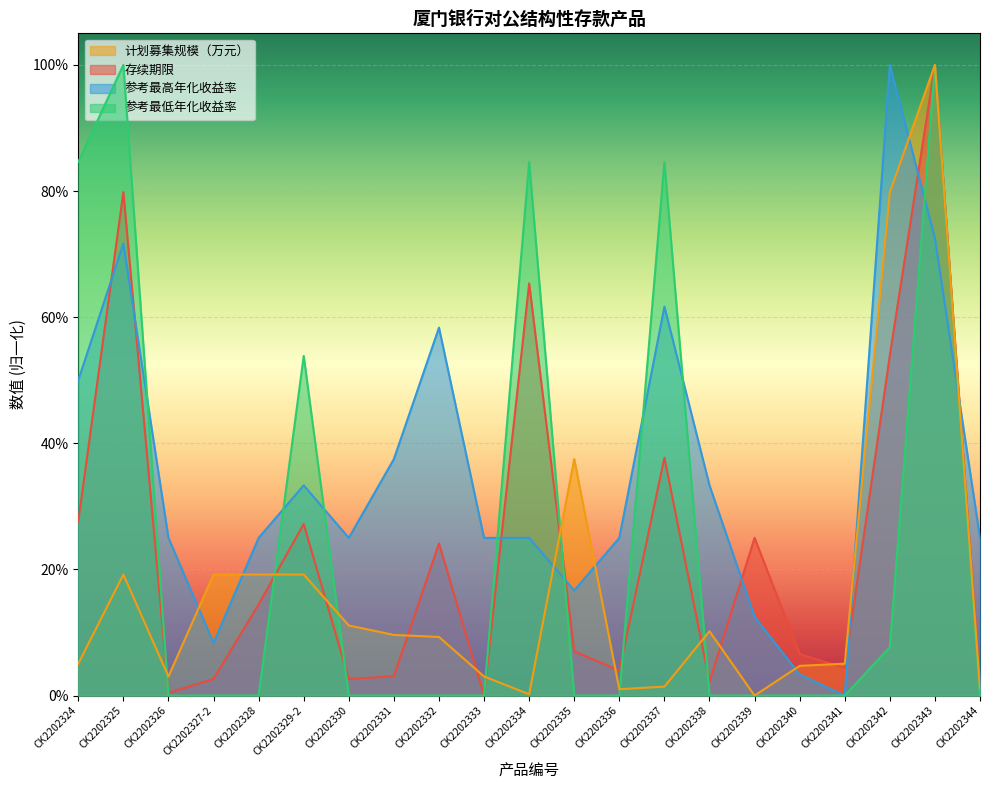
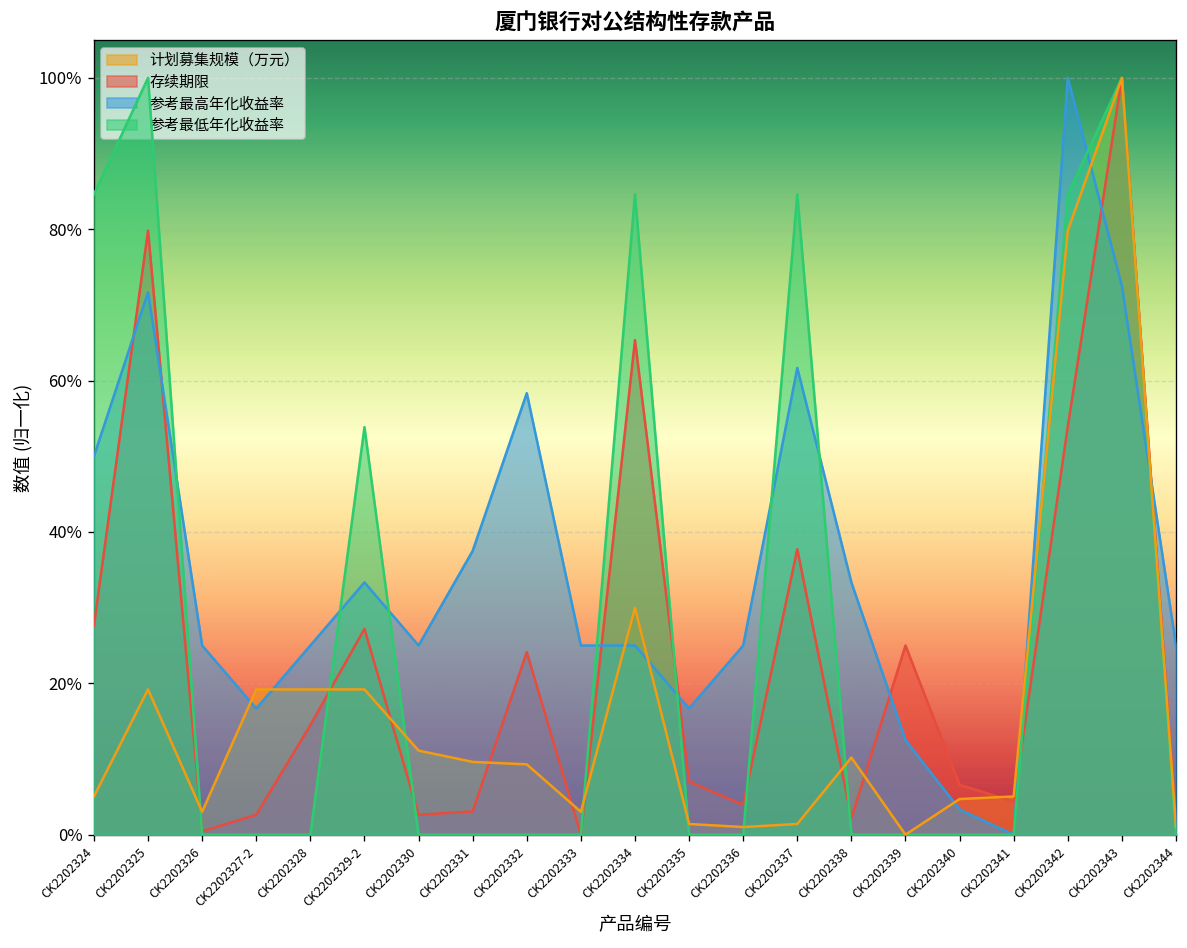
参考最高年化收益率, CK2202327-2: 8% -> 17%
计划募集规模（万元）, CK2202334: 0% -> 30%
计划募集规模（万元）, CK2202335: 37% -> 1%
参考最低年化收益率, CK2202342: 8% -> 85%
